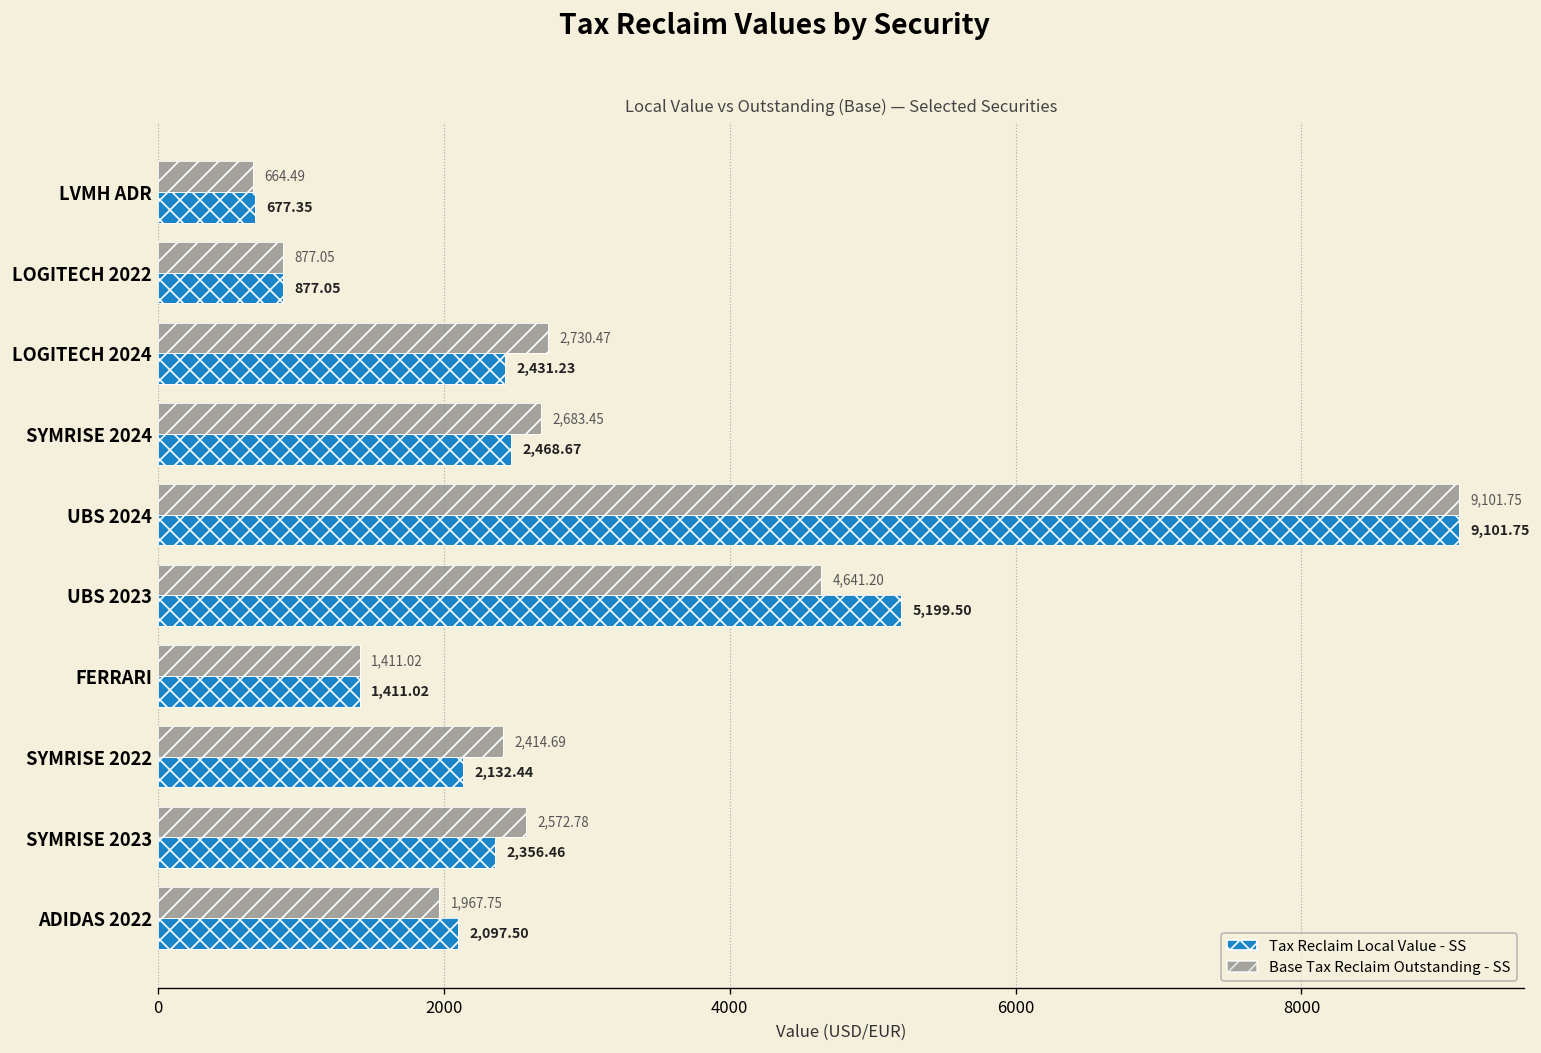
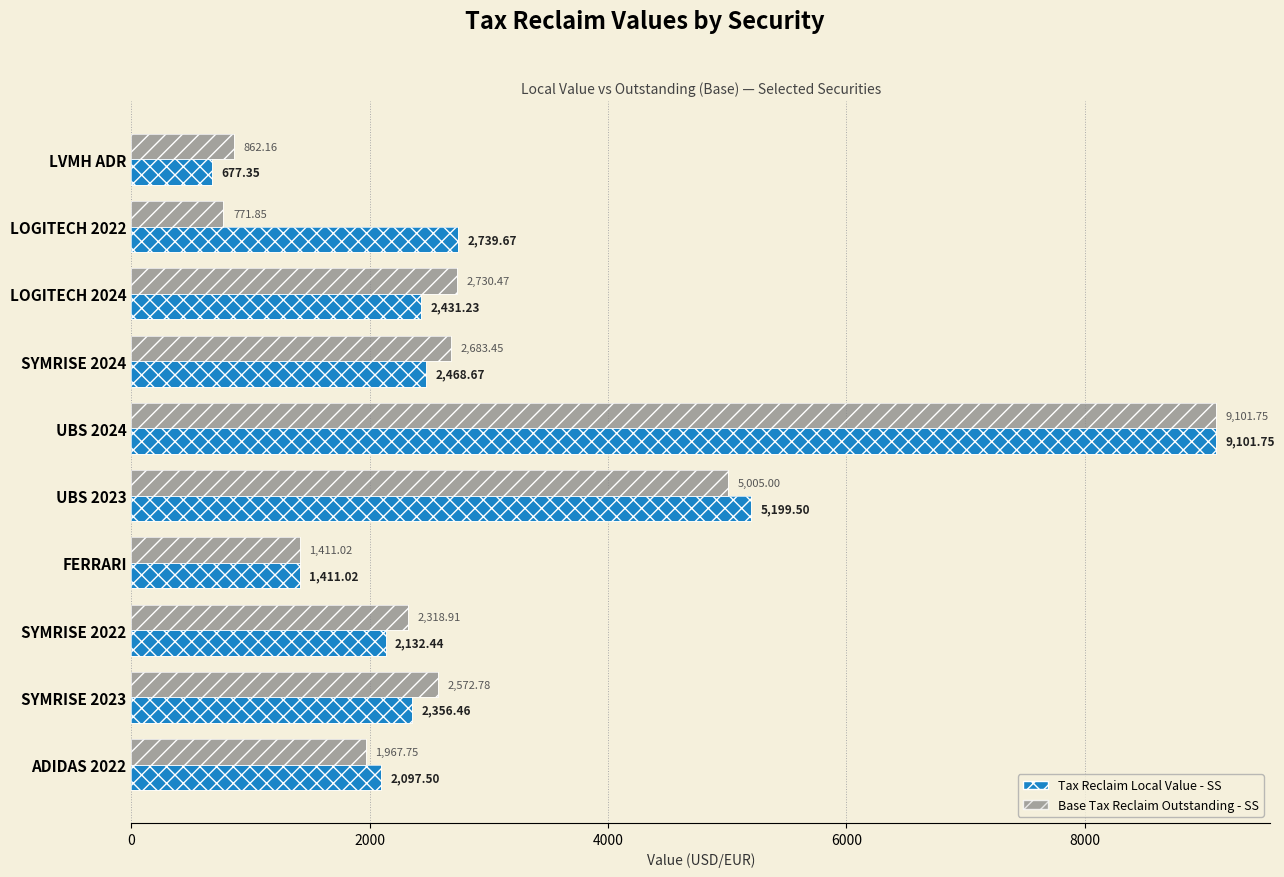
Base Tax Reclaim Outstanding - SS, LVMH ADR: 664.49 -> 862.16
Base Tax Reclaim Outstanding - SS, LOGITECH 2022: 877.05 -> 771.85
Tax Reclaim Local Value - SS, LOGITECH 2022: 877.05 -> 2,739.67
Base Tax Reclaim Outstanding - SS, UBS 2023: 4,641.20 -> 5,005.00
Base Tax Reclaim Outstanding - SS, SYMRISE 2022: 2,414.69 -> 2,318.91
